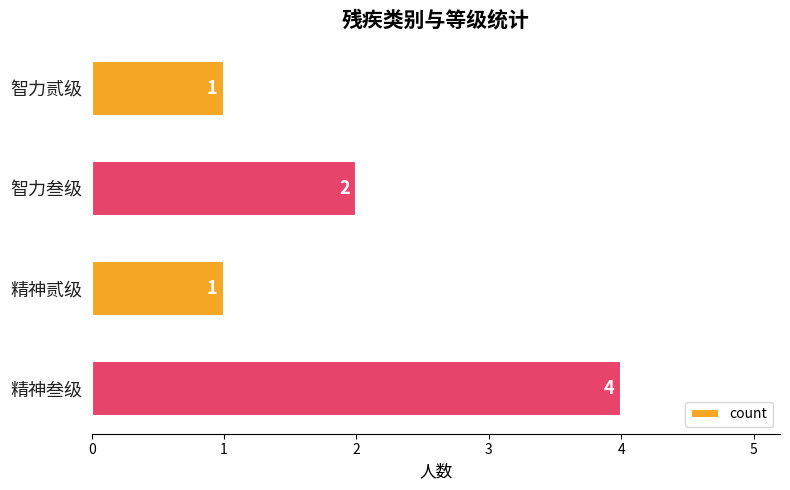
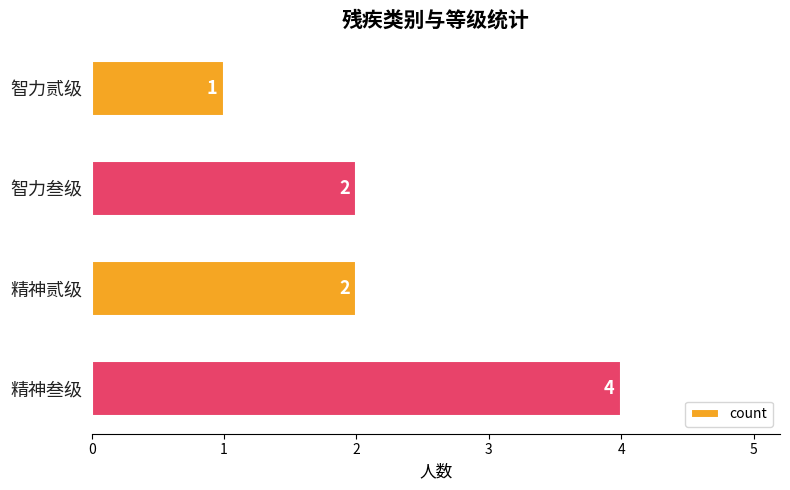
精神贰级: 1 -> 2
